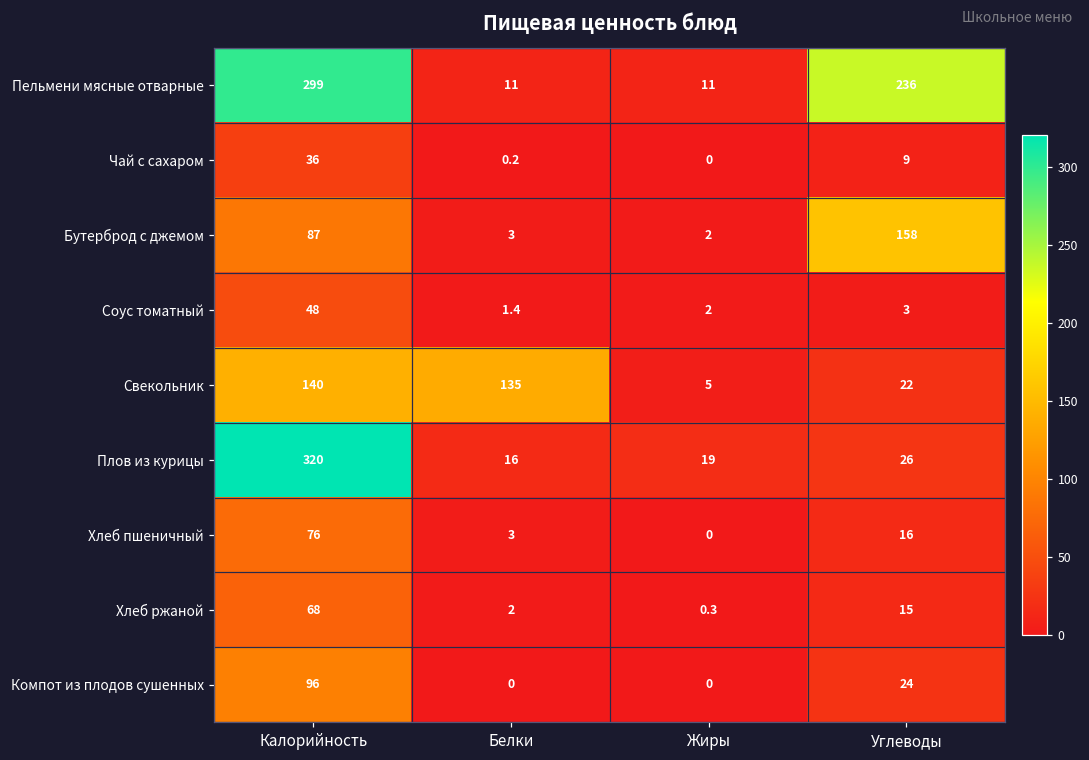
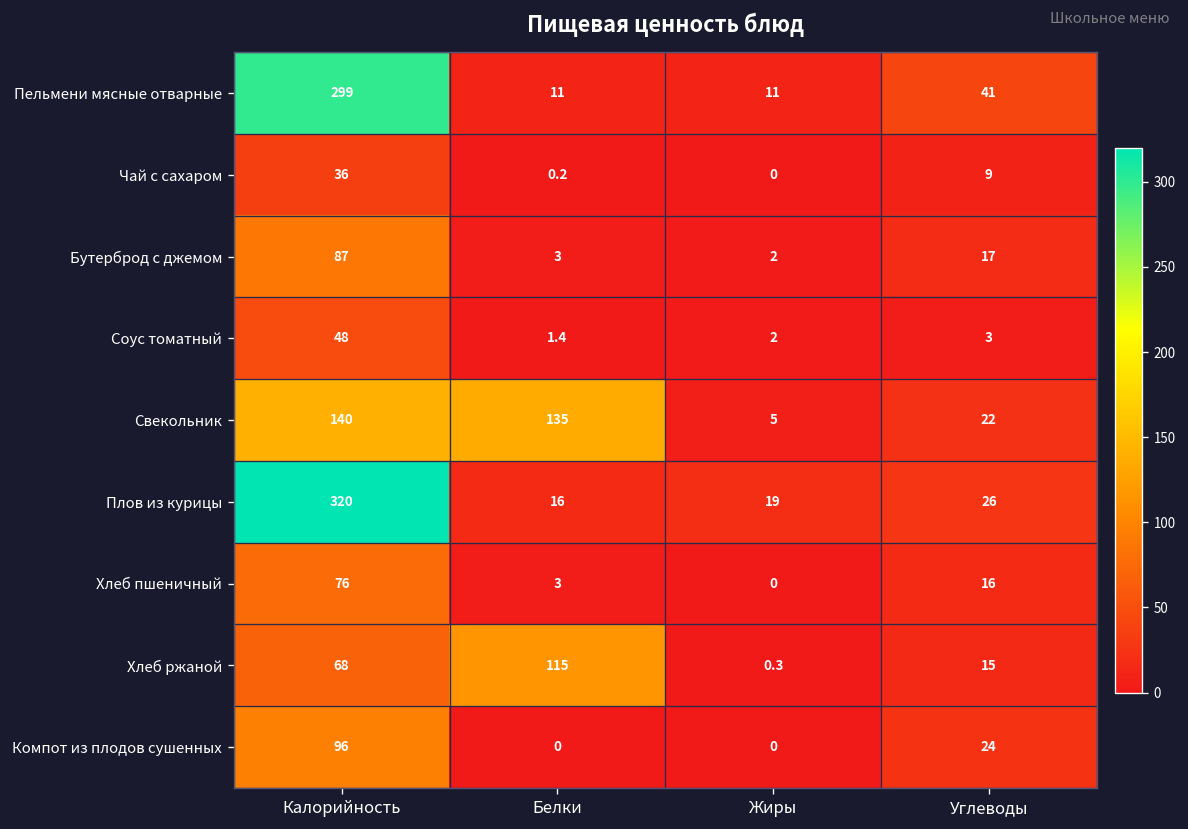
Пельмени мясные отварные, Углеводы: 236 -> 41
Бутерброд с джемом, Углеводы: 158 -> 17
Хлеб ржаной, Белки: 2 -> 115
